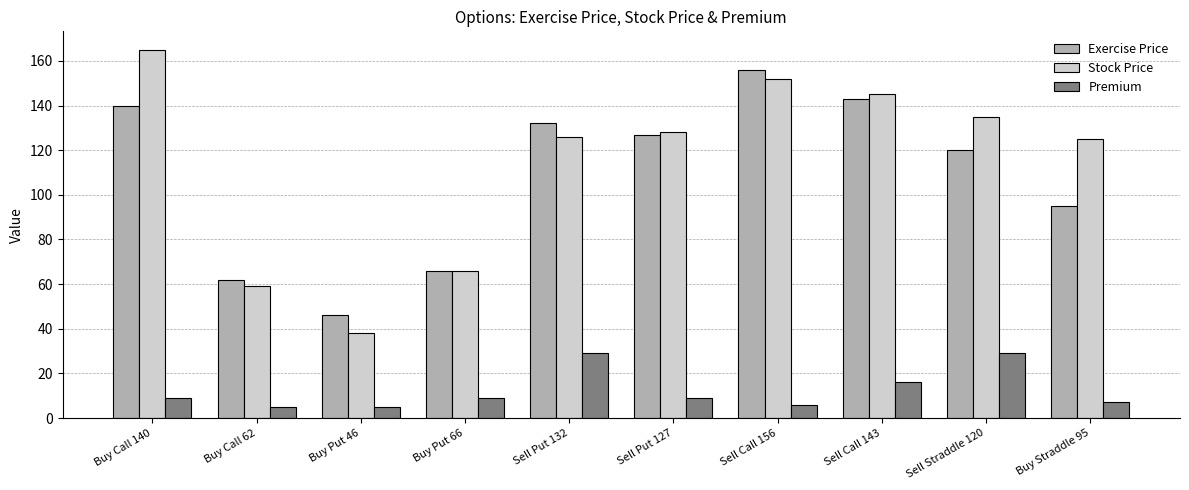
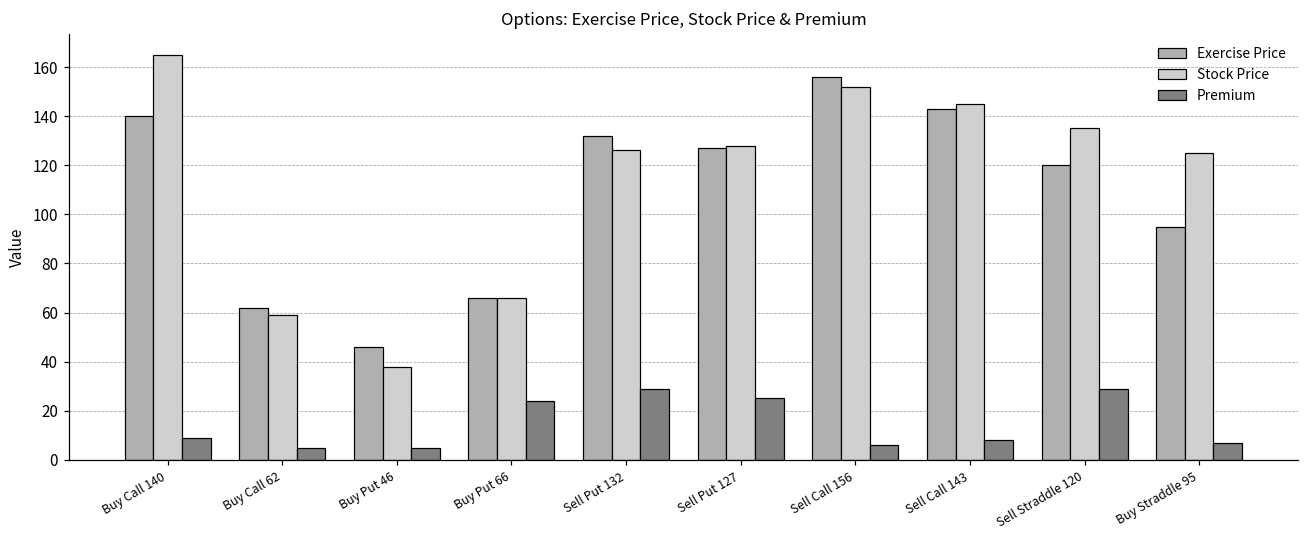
Premium, Buy Put 66: 9 -> 24
Premium, Sell Put 127: 9 -> 25
Premium, Sell Call 143: 16 -> 8
